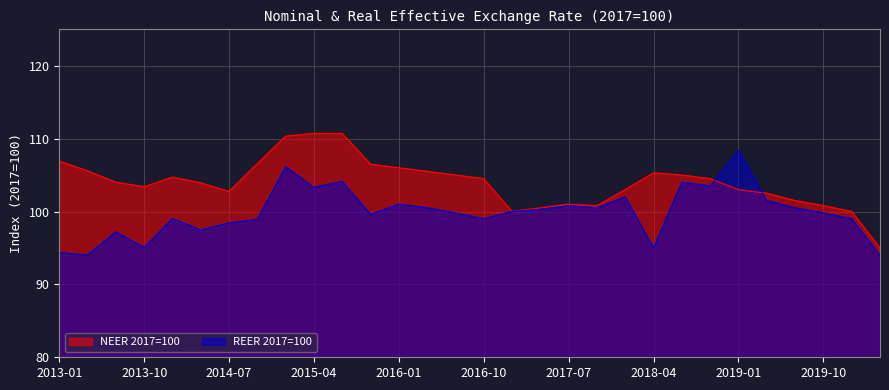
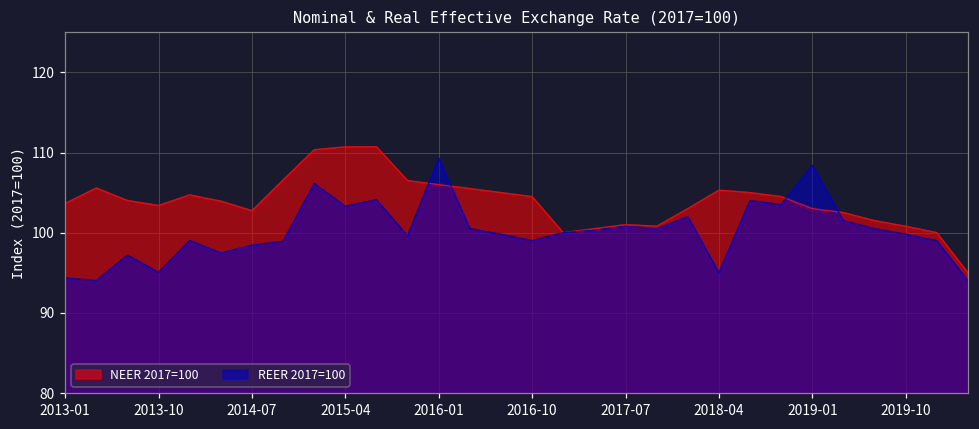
NEER 2017=100, 2013-01: 107 -> 104
REER 2017=100, 2016-01: 101 -> 109
